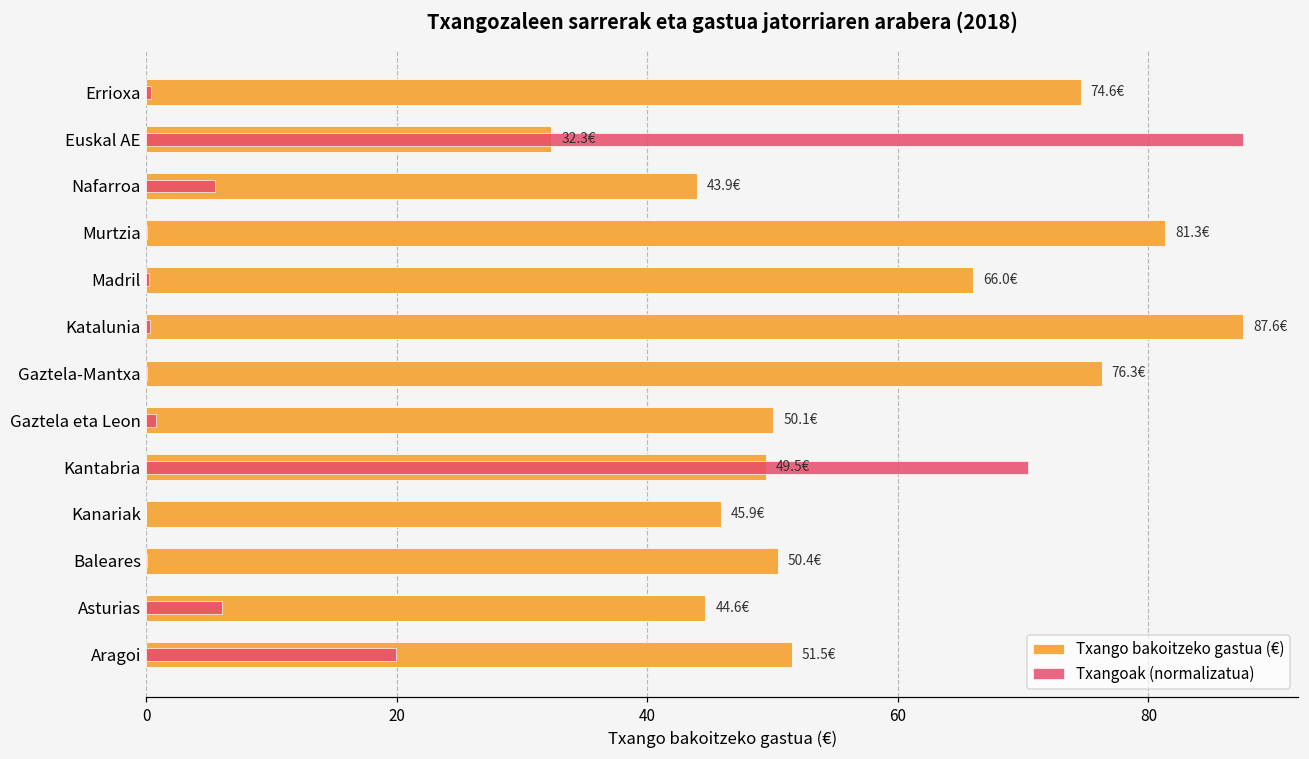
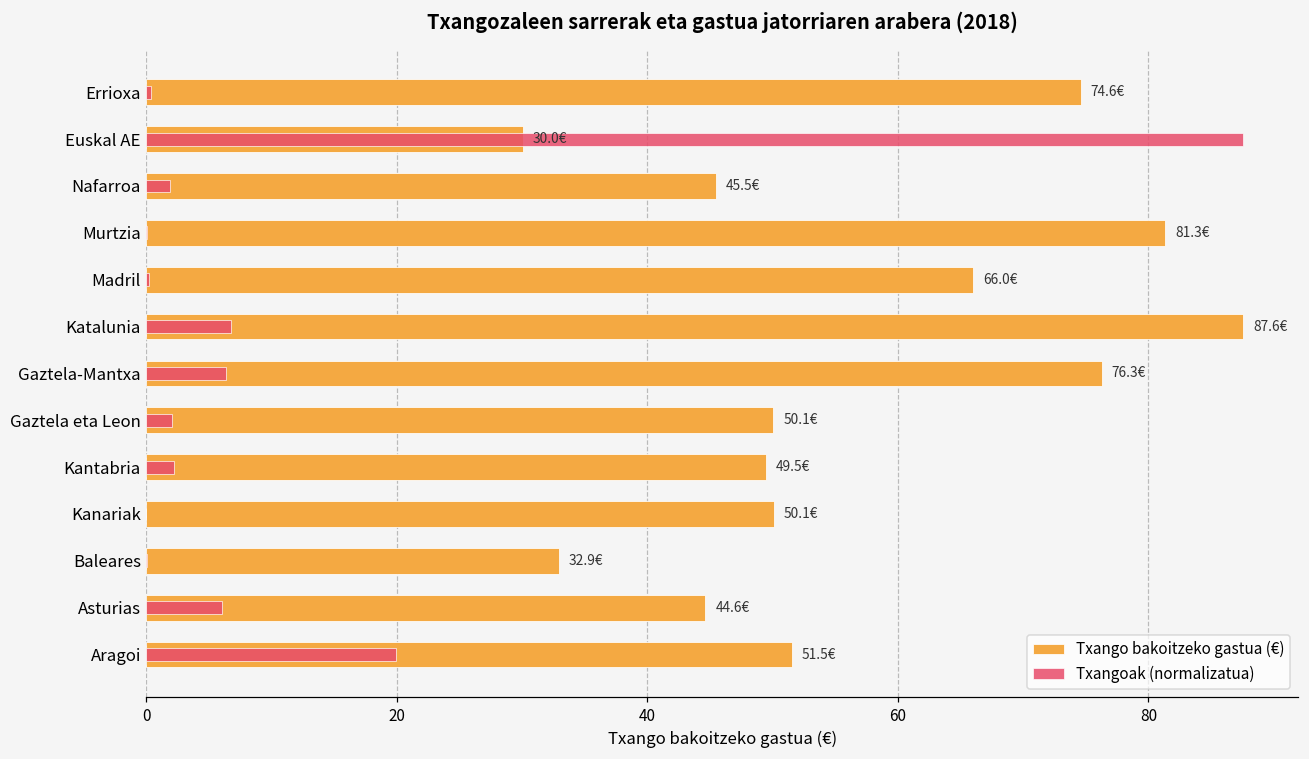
Txango bakoitzeko gastua (€), Euskal AE: 32.3€ -> 30.0€
Txango bakoitzeko gastua (€), Nafarroa: 43.9€ -> 45.5€
Txangoak (normalizatua), Nafarroa: 5.4 -> 1.9
Txangoak (normalizatua), Katalunia: 0.3 -> 6.8
Txangoak (normalizatua), Gaztela-Mantxa: 0.1 -> 6.4
Txangoak (normalizatua), Gaztela eta Leon: 0.8 -> 2.0
Txangoak (normalizatua), Kantabria: 70.4 -> 2.2
Txango bakoitzeko gastua (€), Kanariak: 45.9€ -> 50.1€
Txango bakoitzeko gastua (€), Baleares: 50.4€ -> 32.9€
